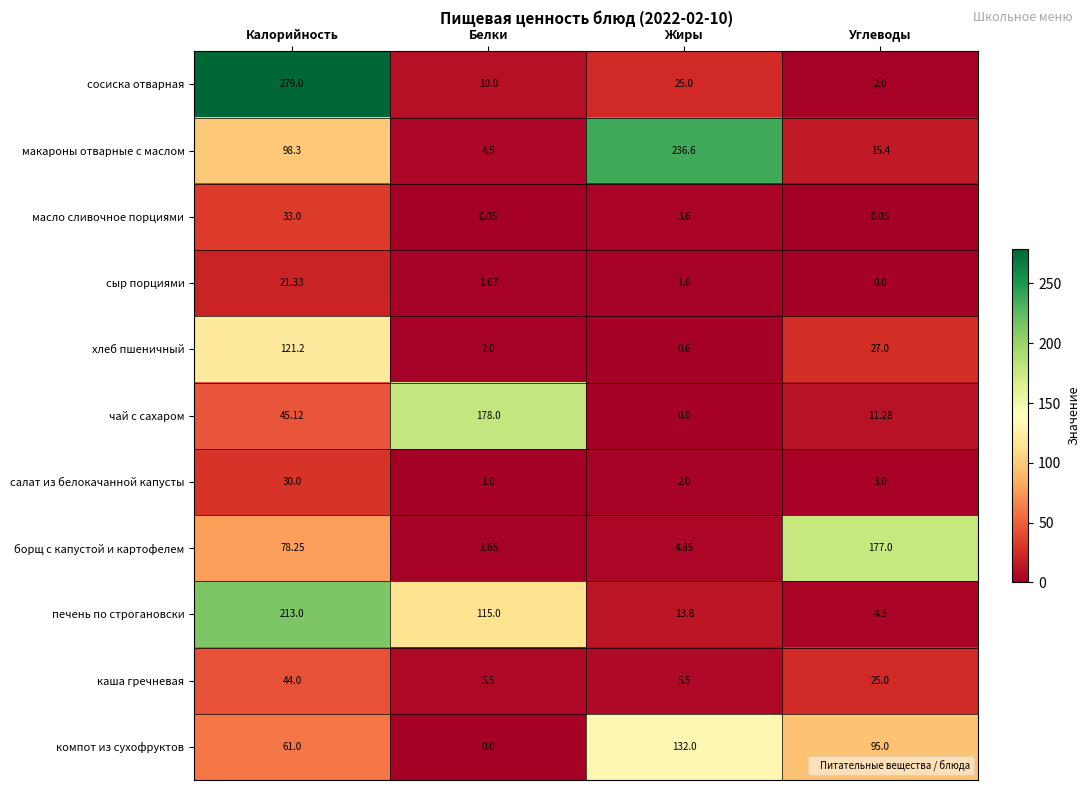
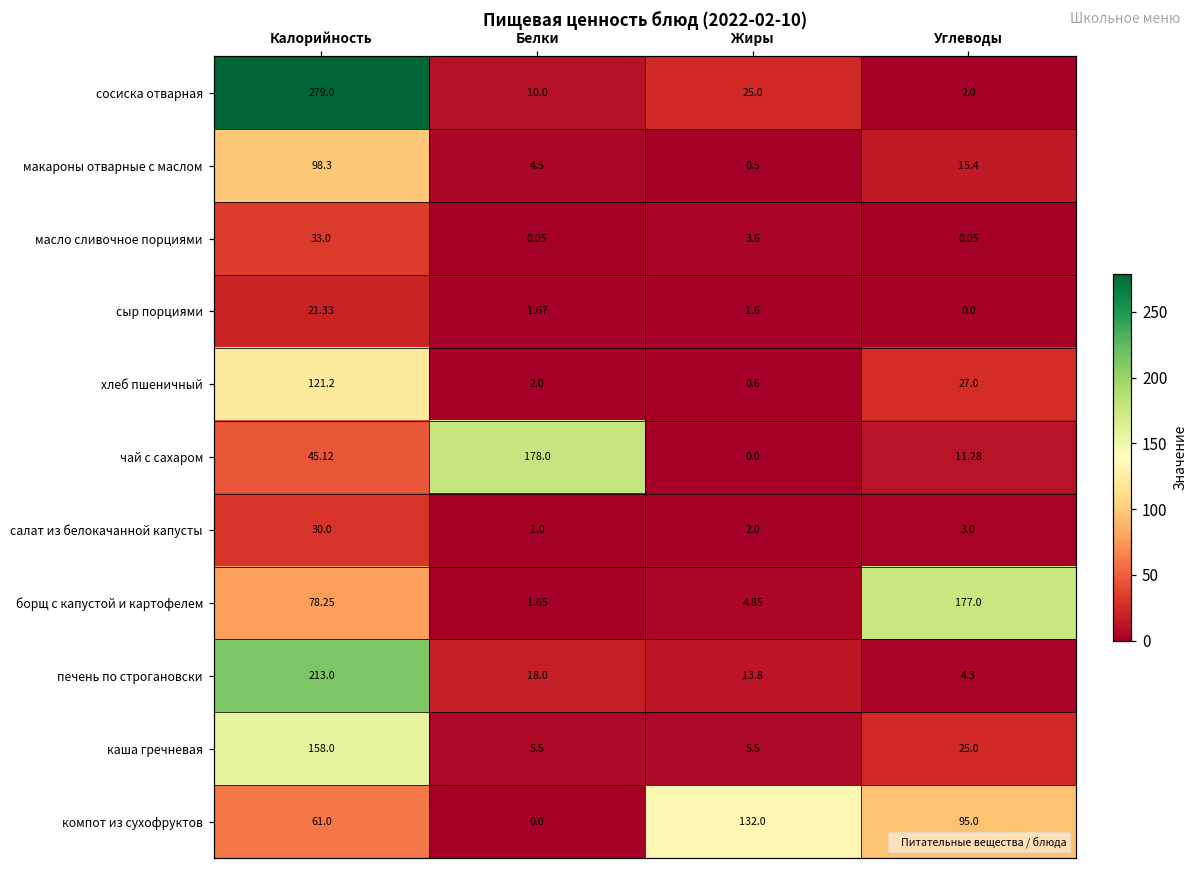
макароны отварные с маслом, Жиры: 236.6 -> 0.5
печень по строгановски, Белки: 115.0 -> 18.0
каша гречневая, Калорийность: 44.0 -> 158.0
